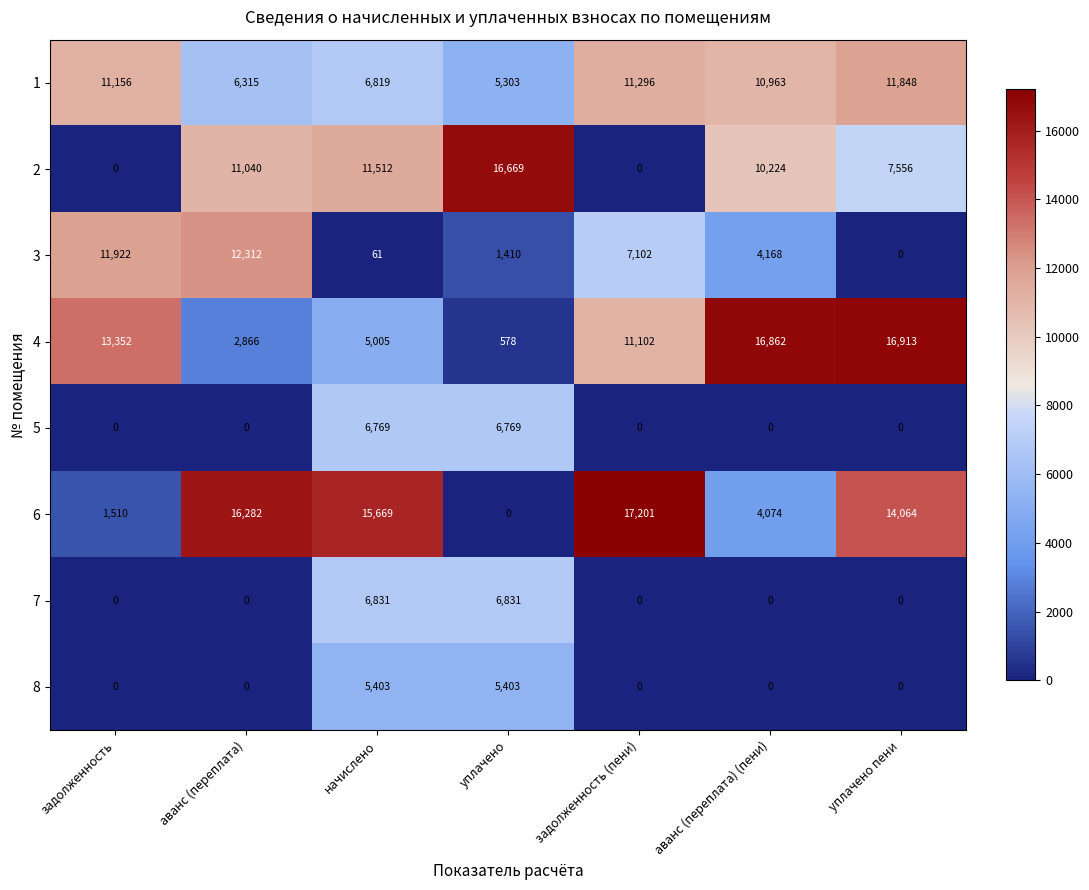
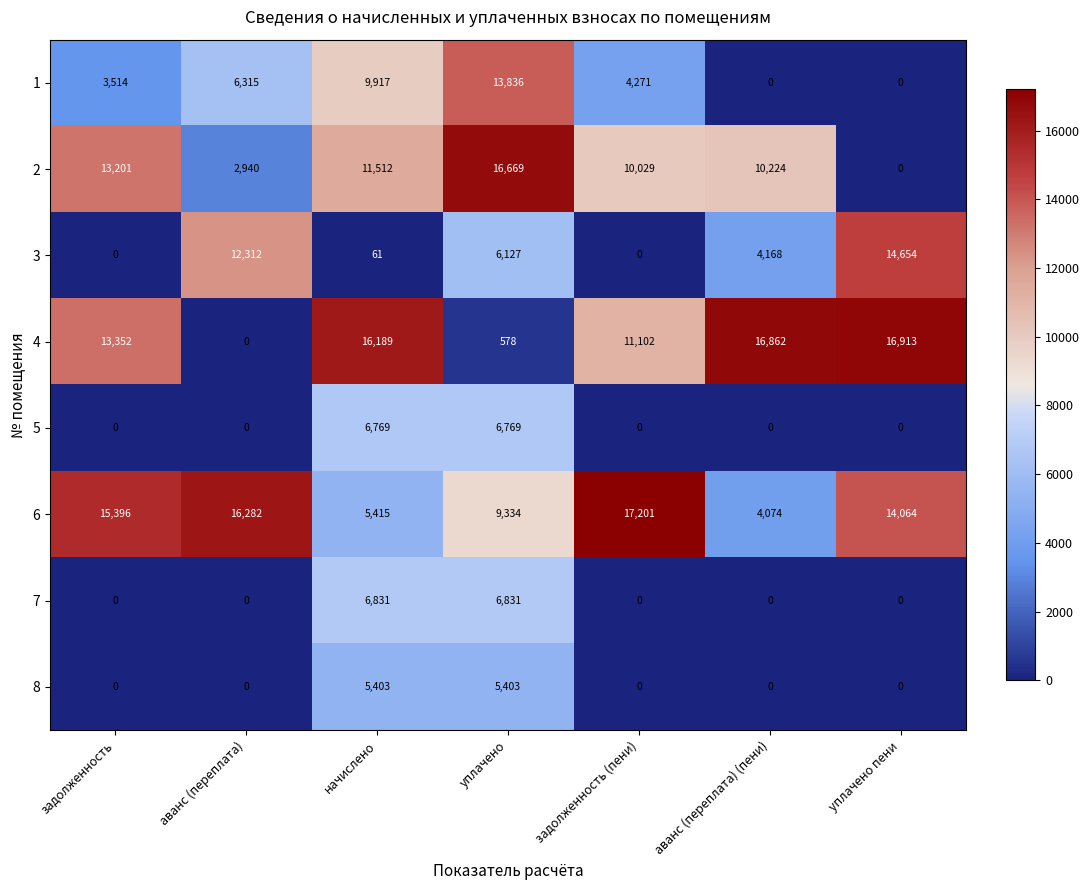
1, задолженность: 11,156 -> 3,514
1, начислено: 6,819 -> 9,917
1, уплачено: 5,303 -> 13,836
1, задолженность (пени): 11,296 -> 4,271
1, аванс (переплата) (пени): 10,963 -> 0
1, уплачено пени: 11,848 -> 0
2, задолженность: 0 -> 13,201
2, аванс (переплата): 11,040 -> 2,940
2, задолженность (пени): 0 -> 10,029
2, уплачено пени: 7,556 -> 0
3, задолженность: 11,922 -> 0
3, уплачено: 1,410 -> 6,127
3, задолженность (пени): 7,102 -> 0
3, уплачено пени: 0 -> 14,654
4, аванс (переплата): 2,866 -> 0
4, начислено: 5,005 -> 16,189
6, задолженность: 1,510 -> 15,396
6, начислено: 15,669 -> 5,415
6, уплачено: 0 -> 9,334
